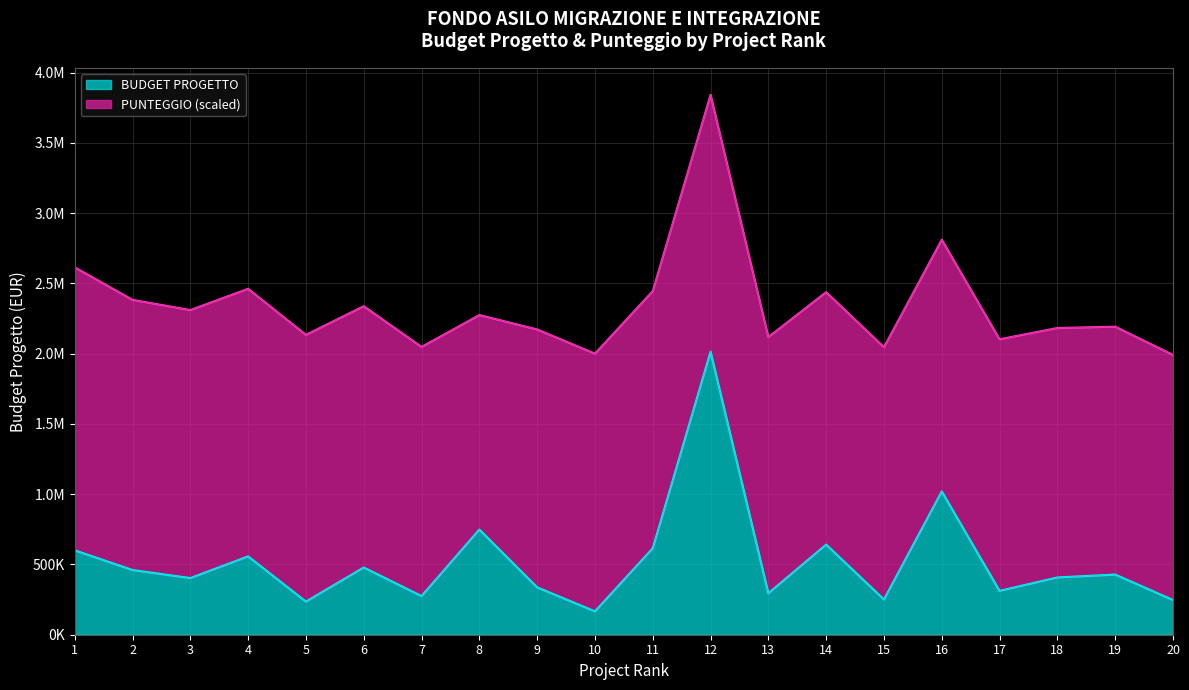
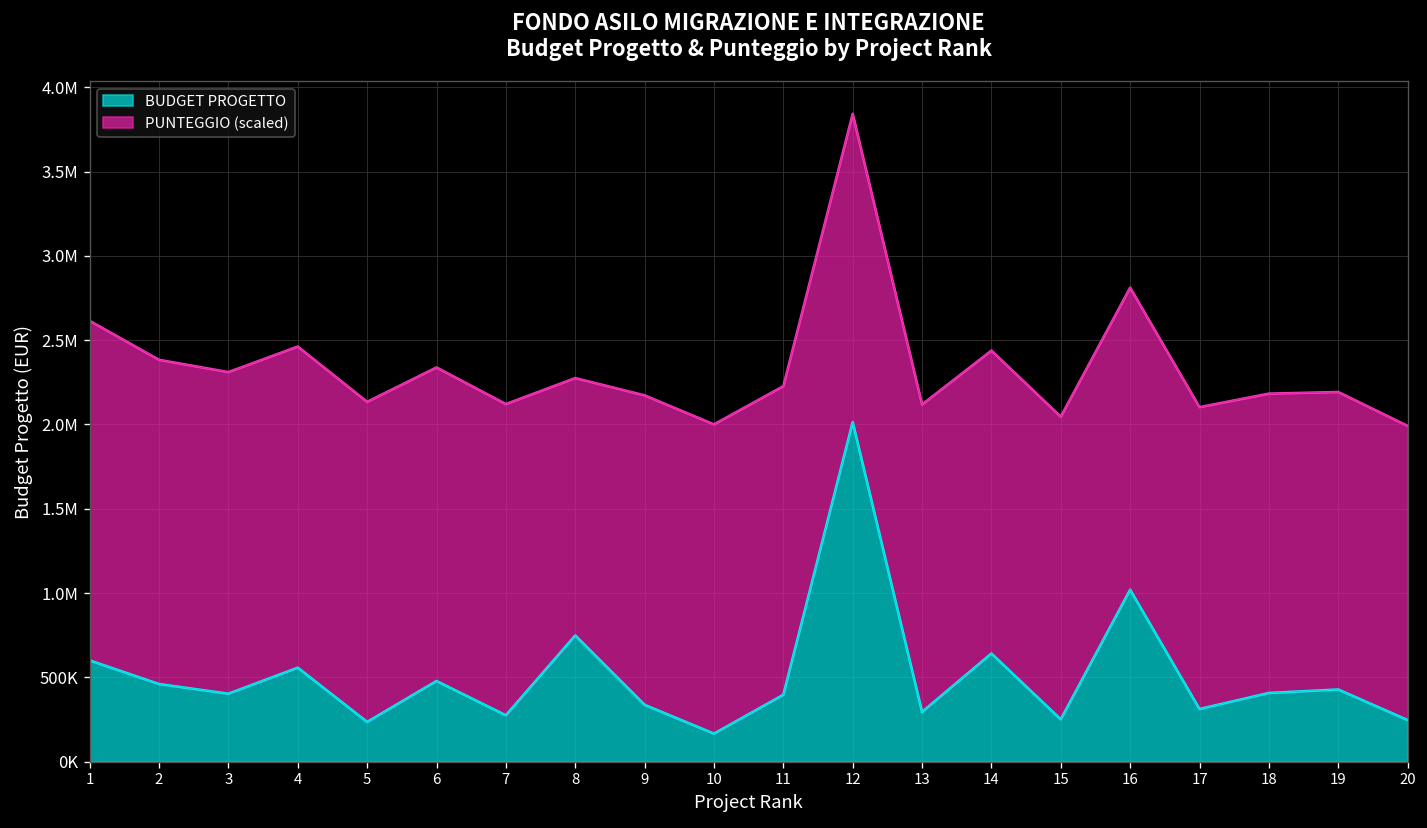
PUNTEGGIO (scaled), 7: 1770000 -> 1850000
BUDGET PROGETTO, 11: 610000 -> 400000
